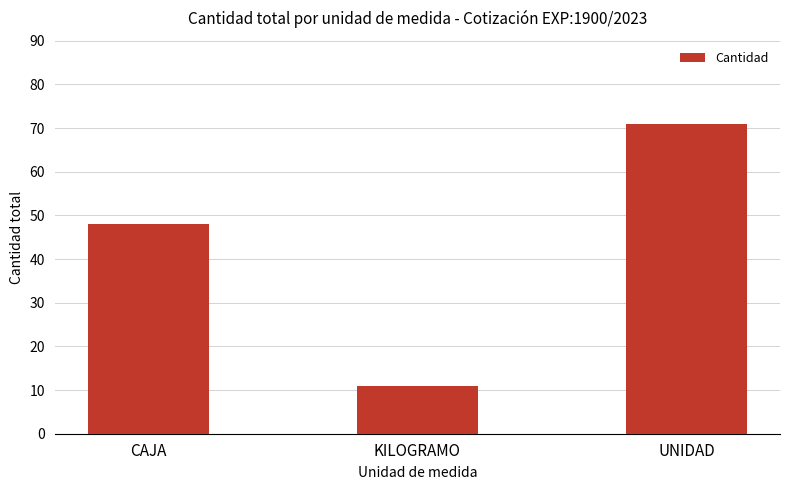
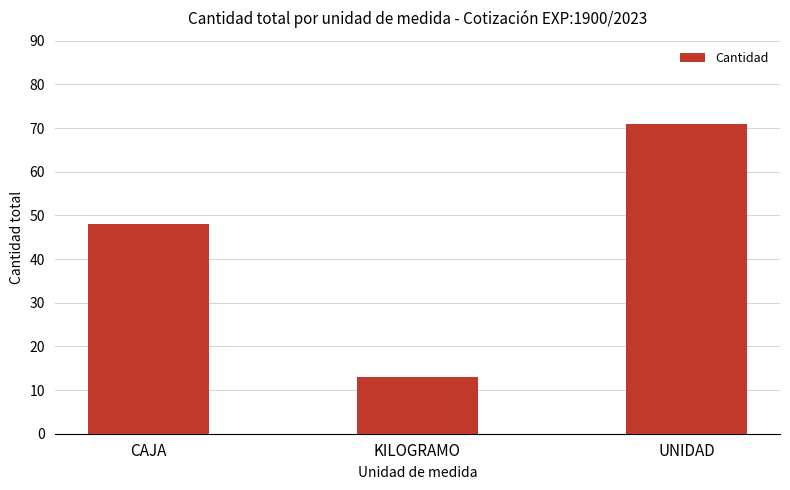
KILOGRAMO: 11 -> 13
